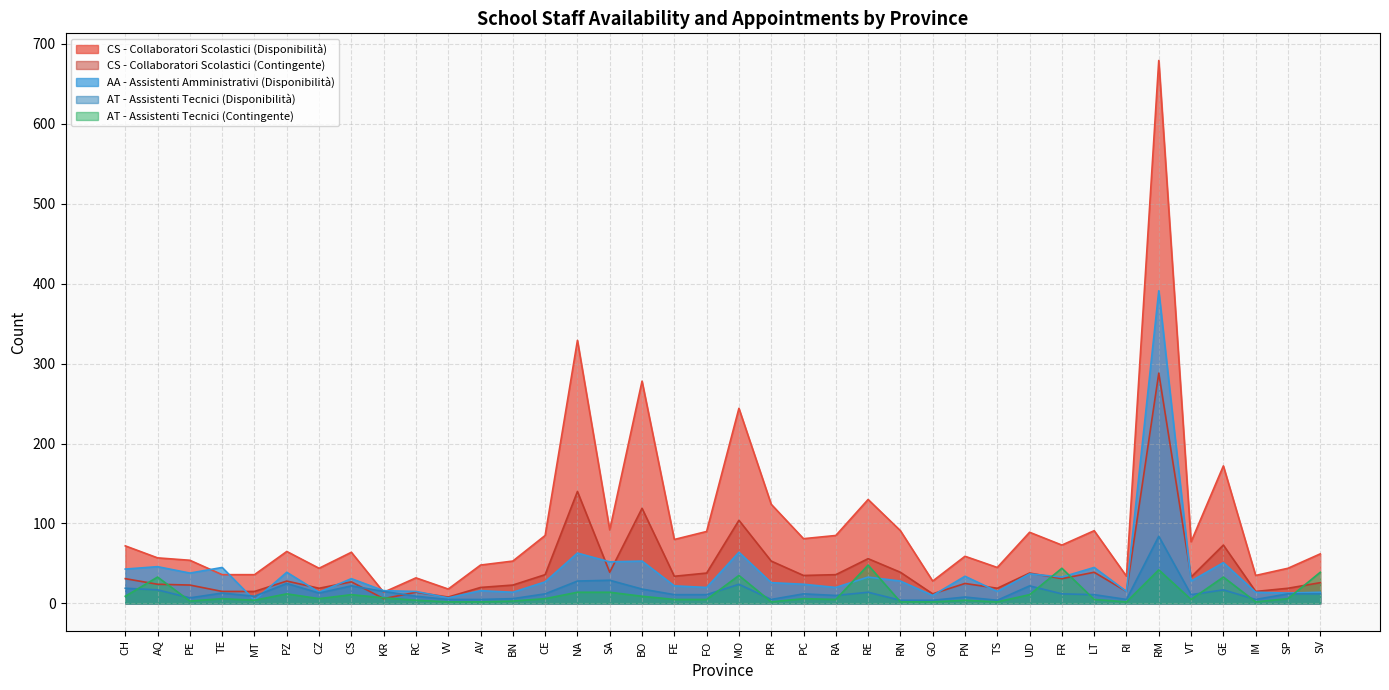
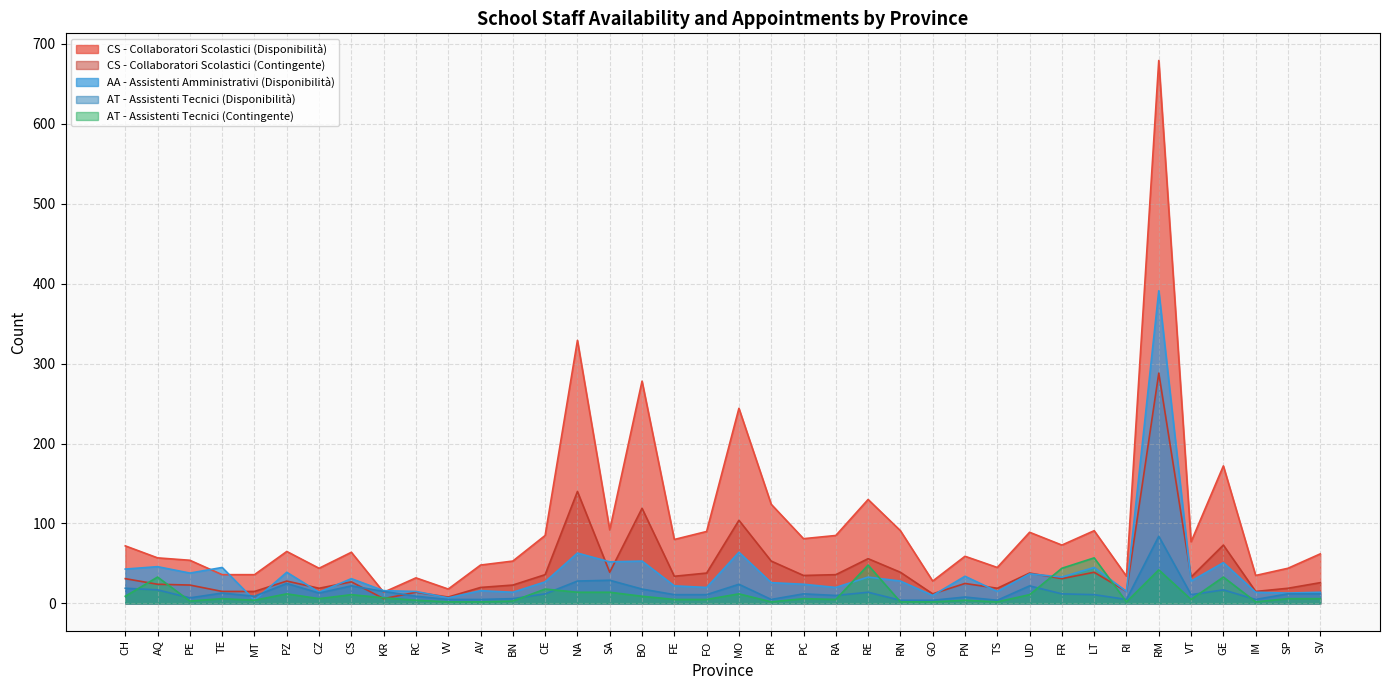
AT - Assistenti Tecnici (Contingente), CE: 10 -> 20
AT - Assistenti Tecnici (Contingente), MO: 40 -> 10
AT - Assistenti Tecnici (Contingente), LT: 10 -> 60
AT - Assistenti Tecnici (Contingente), SV: 40 -> 10
